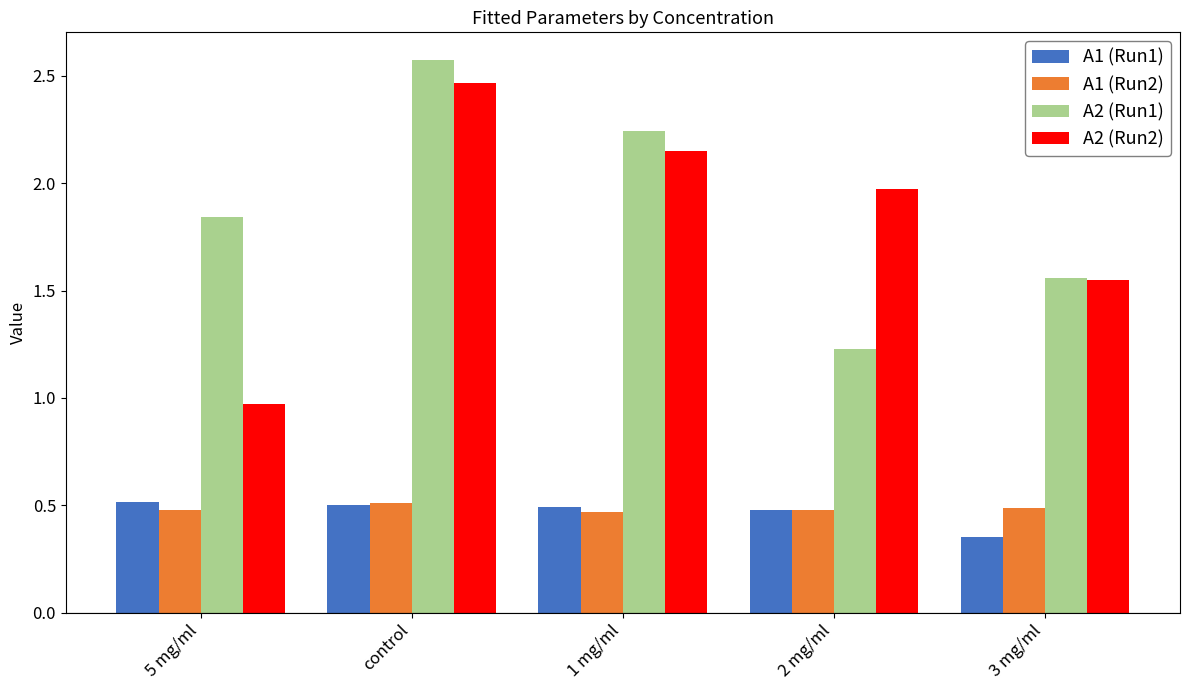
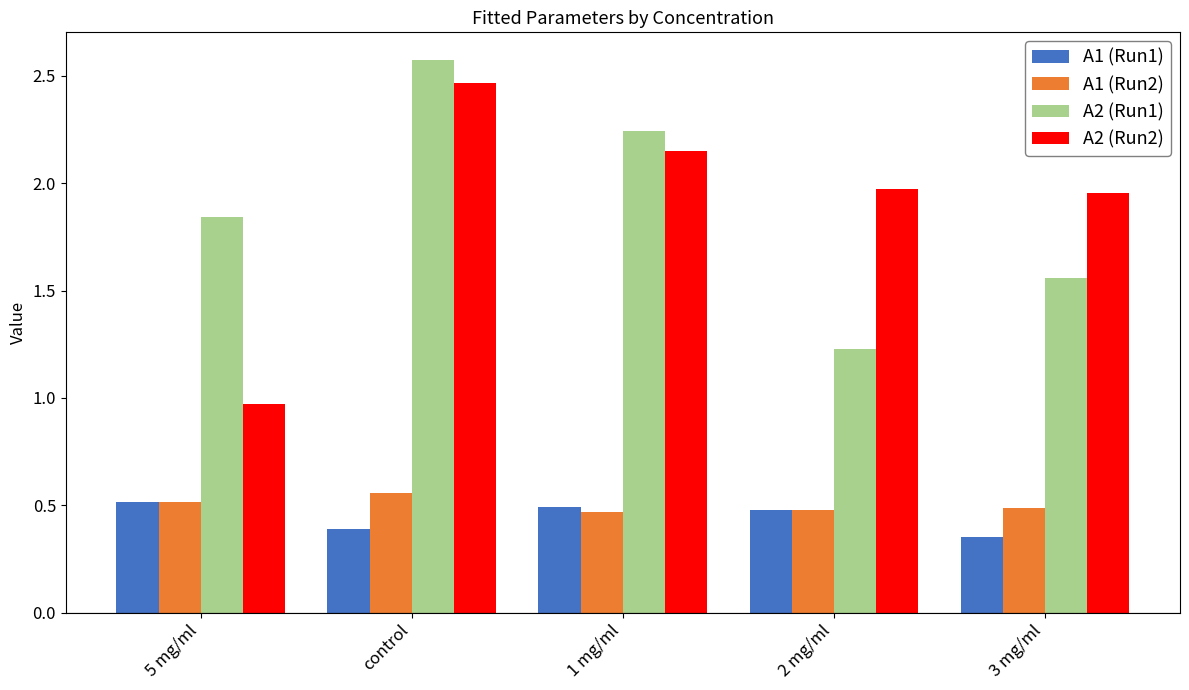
A1 (Run2), 5 mg/ml: 0.48 -> 0.52
A1 (Run1), control: 0.50 -> 0.39
A1 (Run2), control: 0.51 -> 0.56
A2 (Run2), 3 mg/ml: 1.55 -> 1.96
